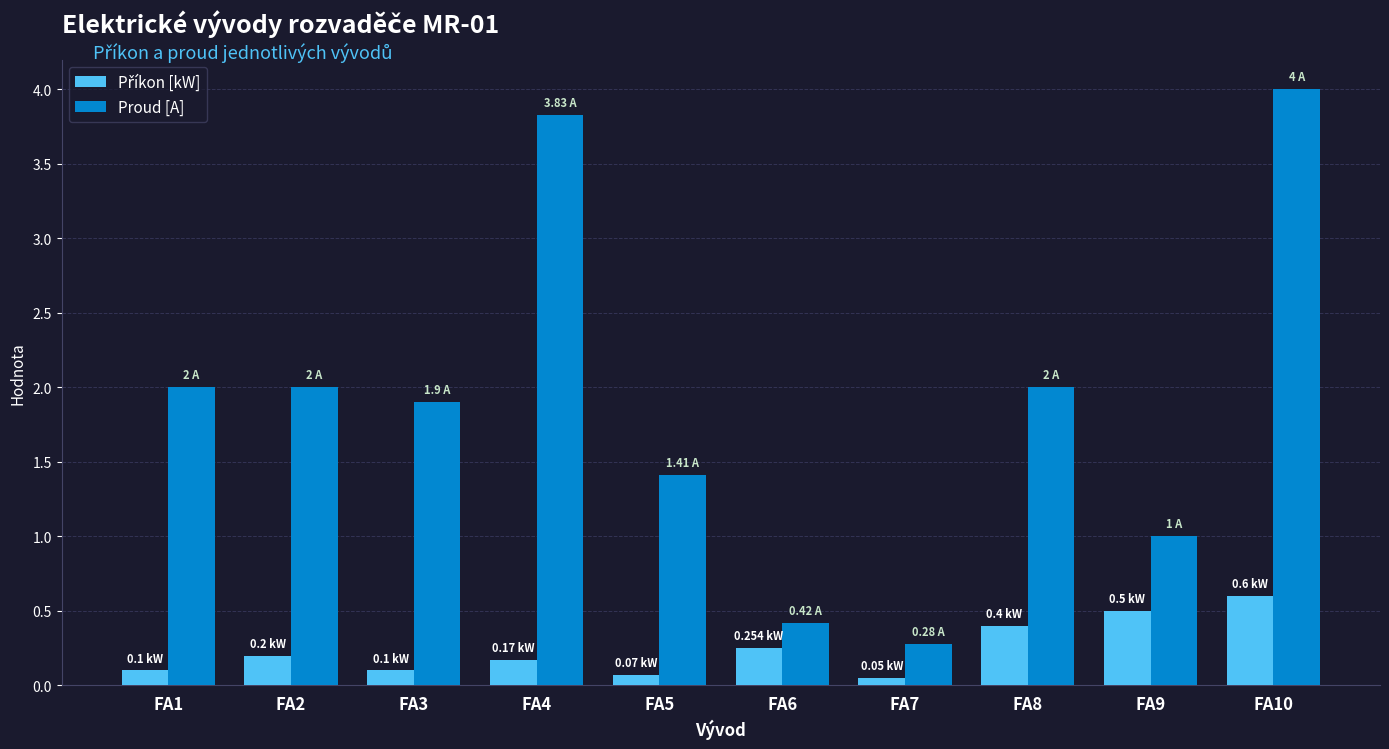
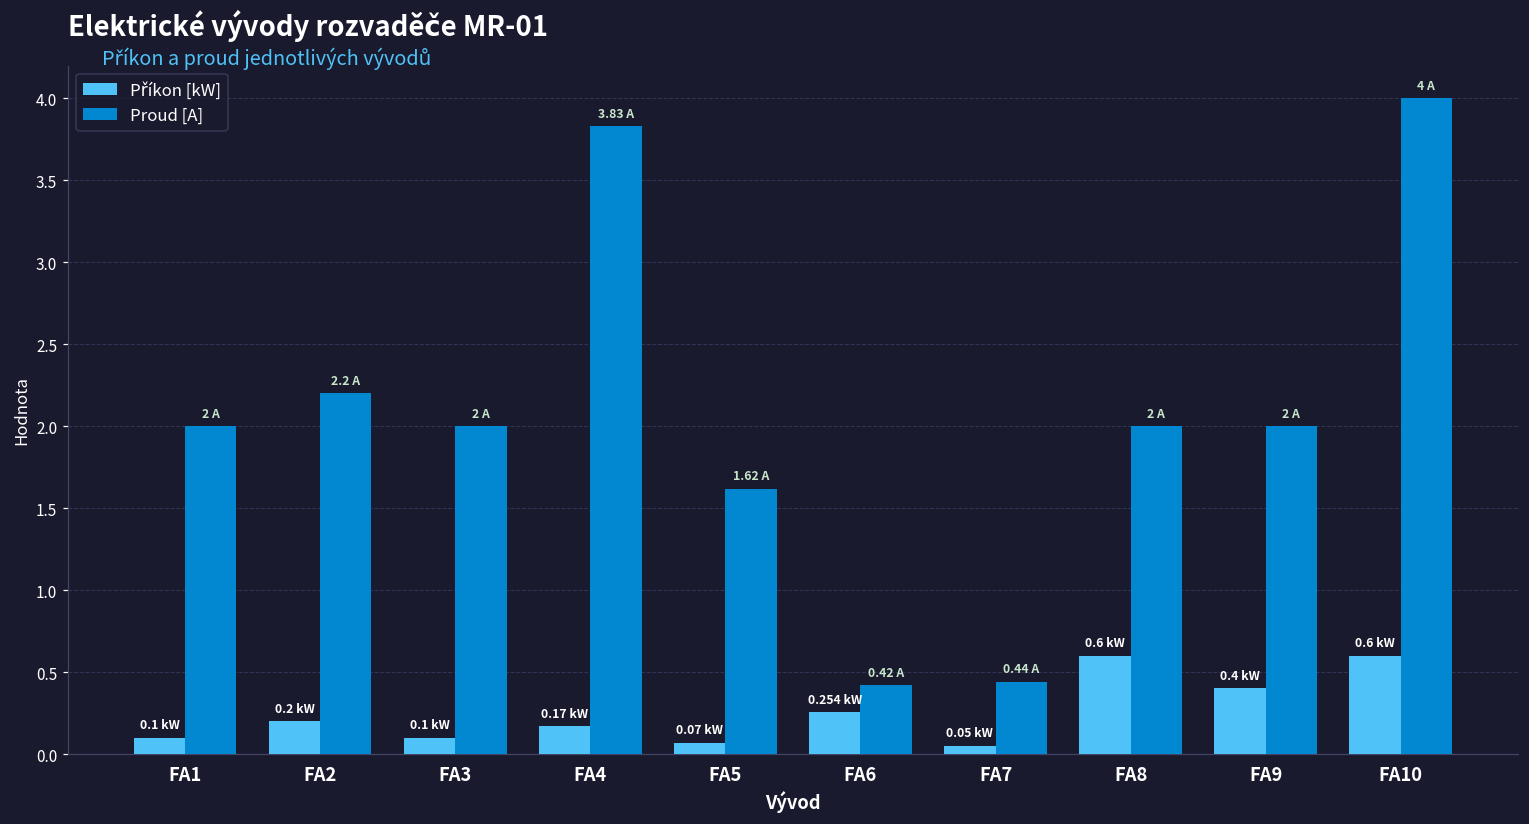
Proud [A], FA2: 2 -> 2.2
Proud [A], FA3: 1.9 -> 2
Proud [A], FA5: 1.41 -> 1.62
Proud [A], FA7: 0.28 -> 0.44
Příkon [kW], FA8: 0.4 -> 0.6
Příkon [kW], FA9: 0.5 -> 0.4
Proud [A], FA9: 1 -> 2
